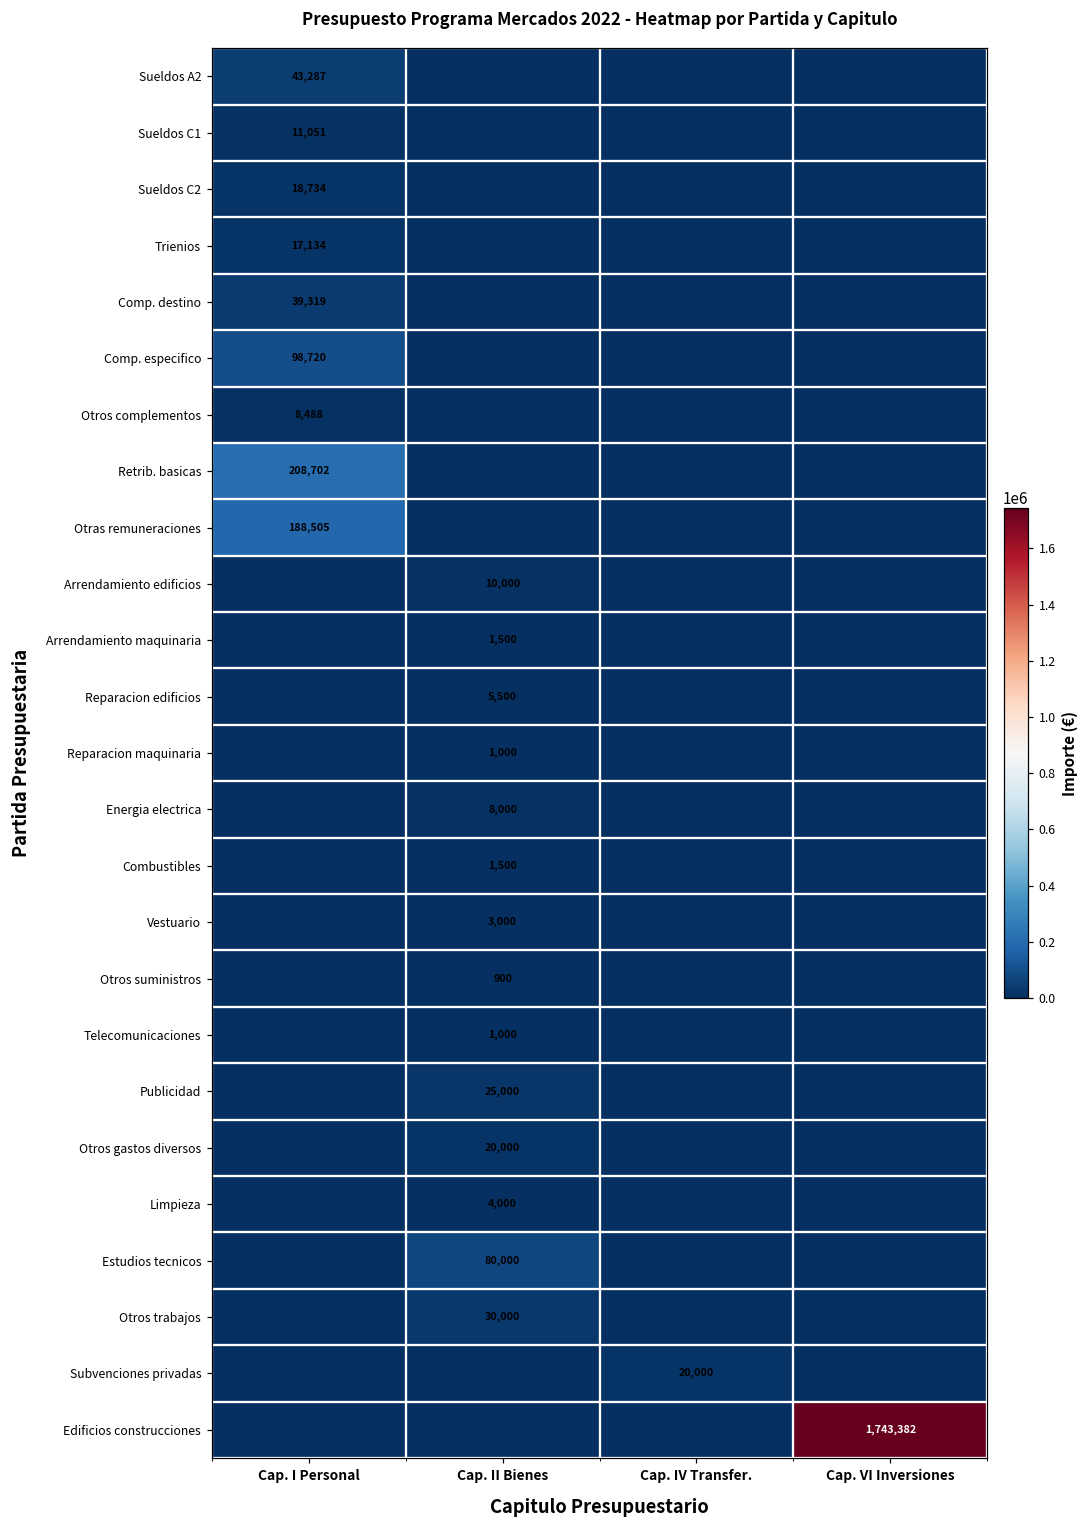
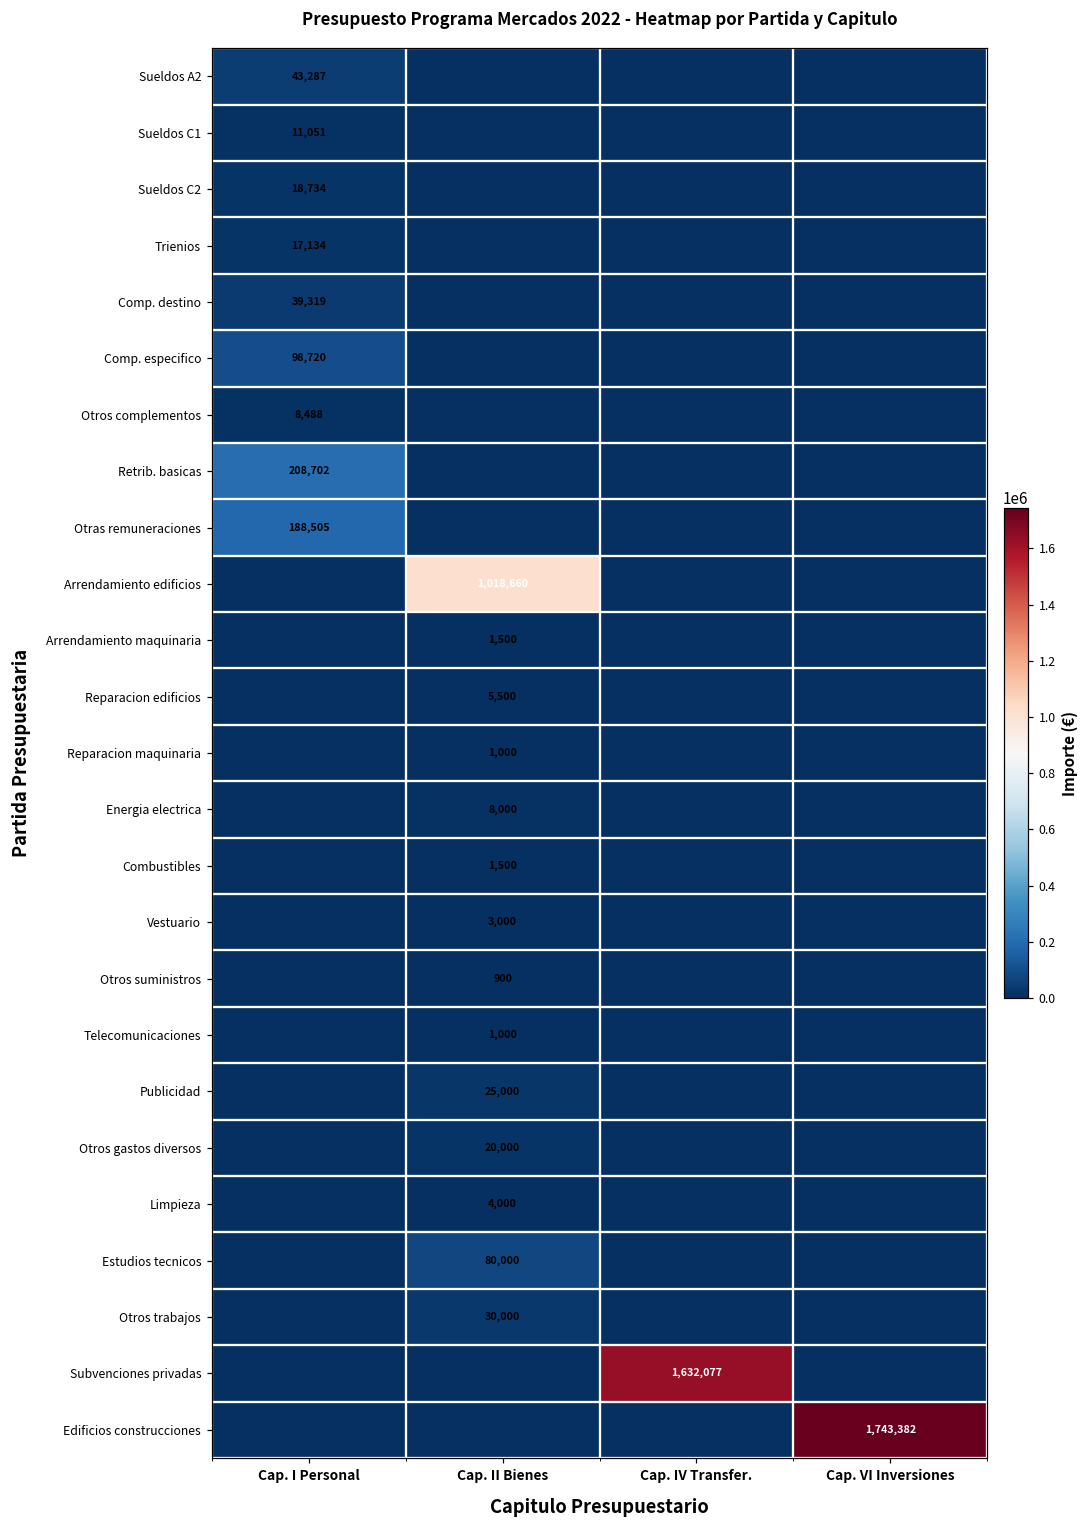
Arrendamiento edificios, Cap. II Bienes: 10,000 -> 1,018,660
Subvenciones privadas, Cap. IV Transfer.: 20,000 -> 1,632,077
